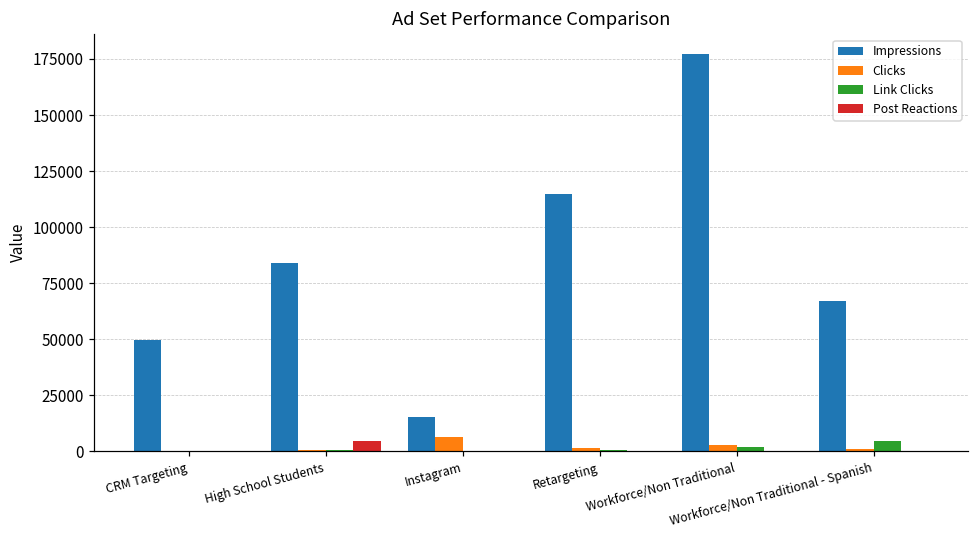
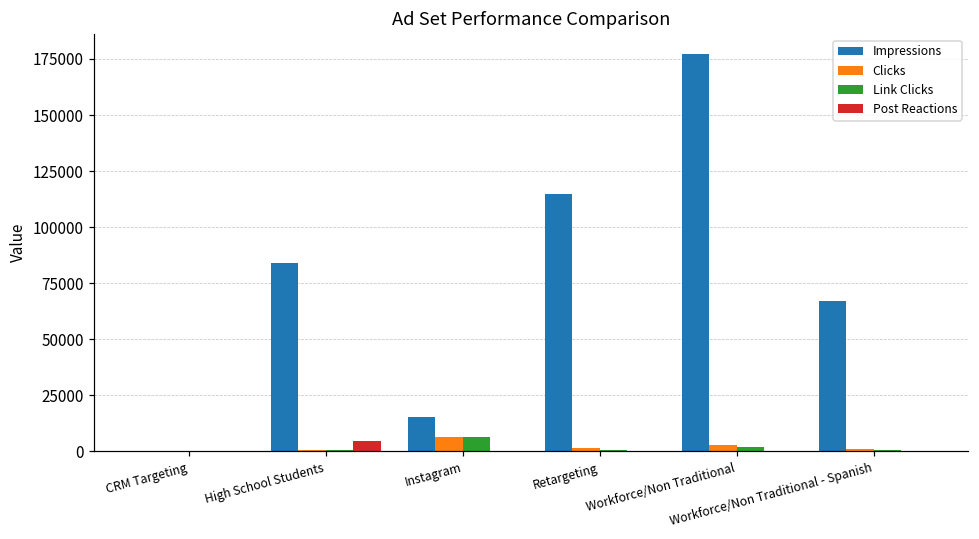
Impressions, CRM Targeting: 50000 -> 0
Link Clicks, Instagram: 0 -> 6000
Link Clicks, Workforce/Non Traditional - Spanish: 4000 -> 1000
